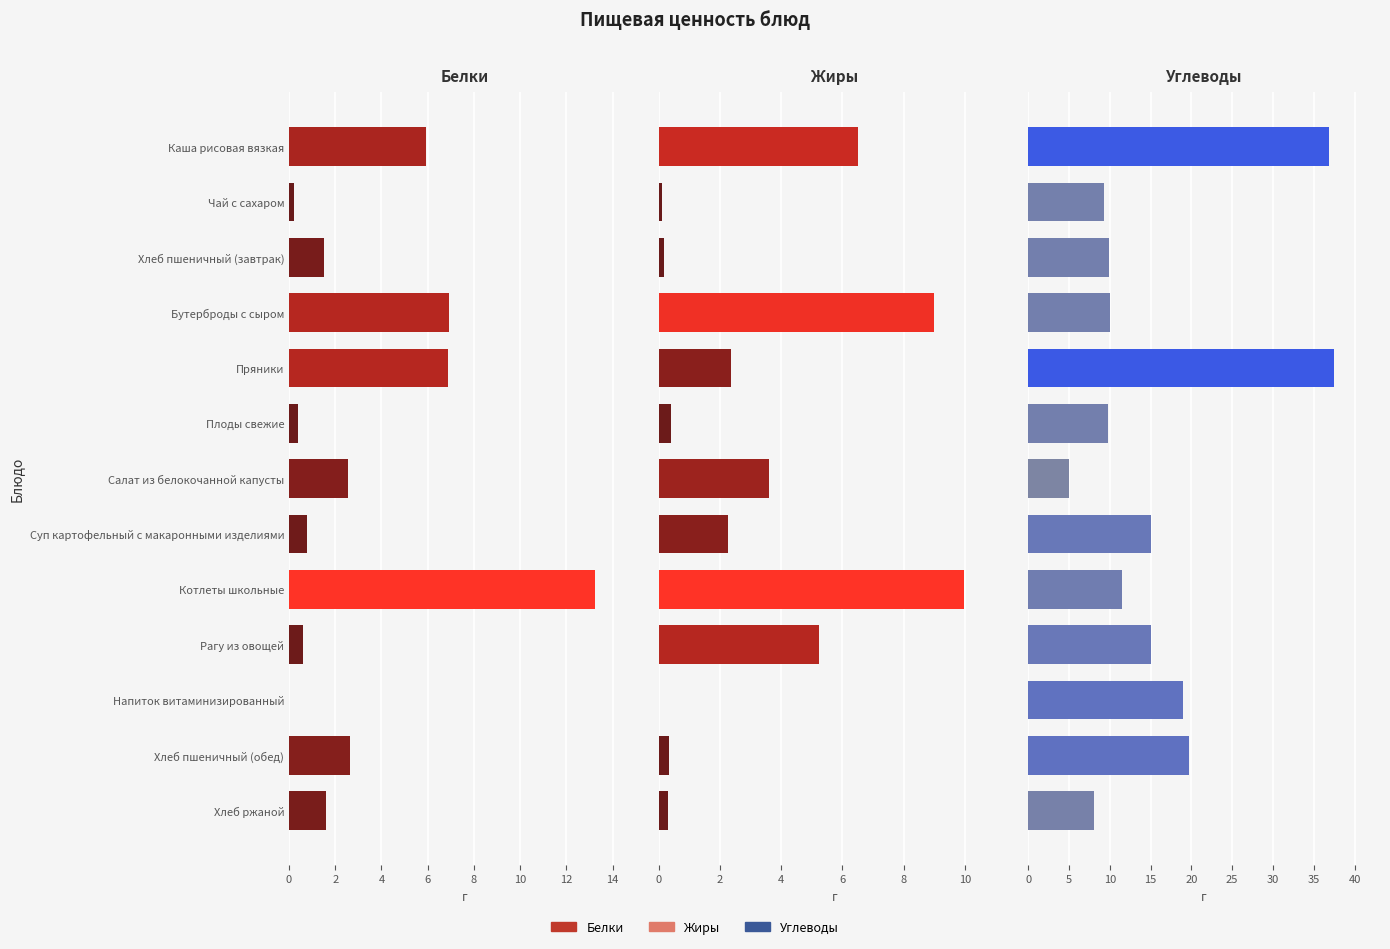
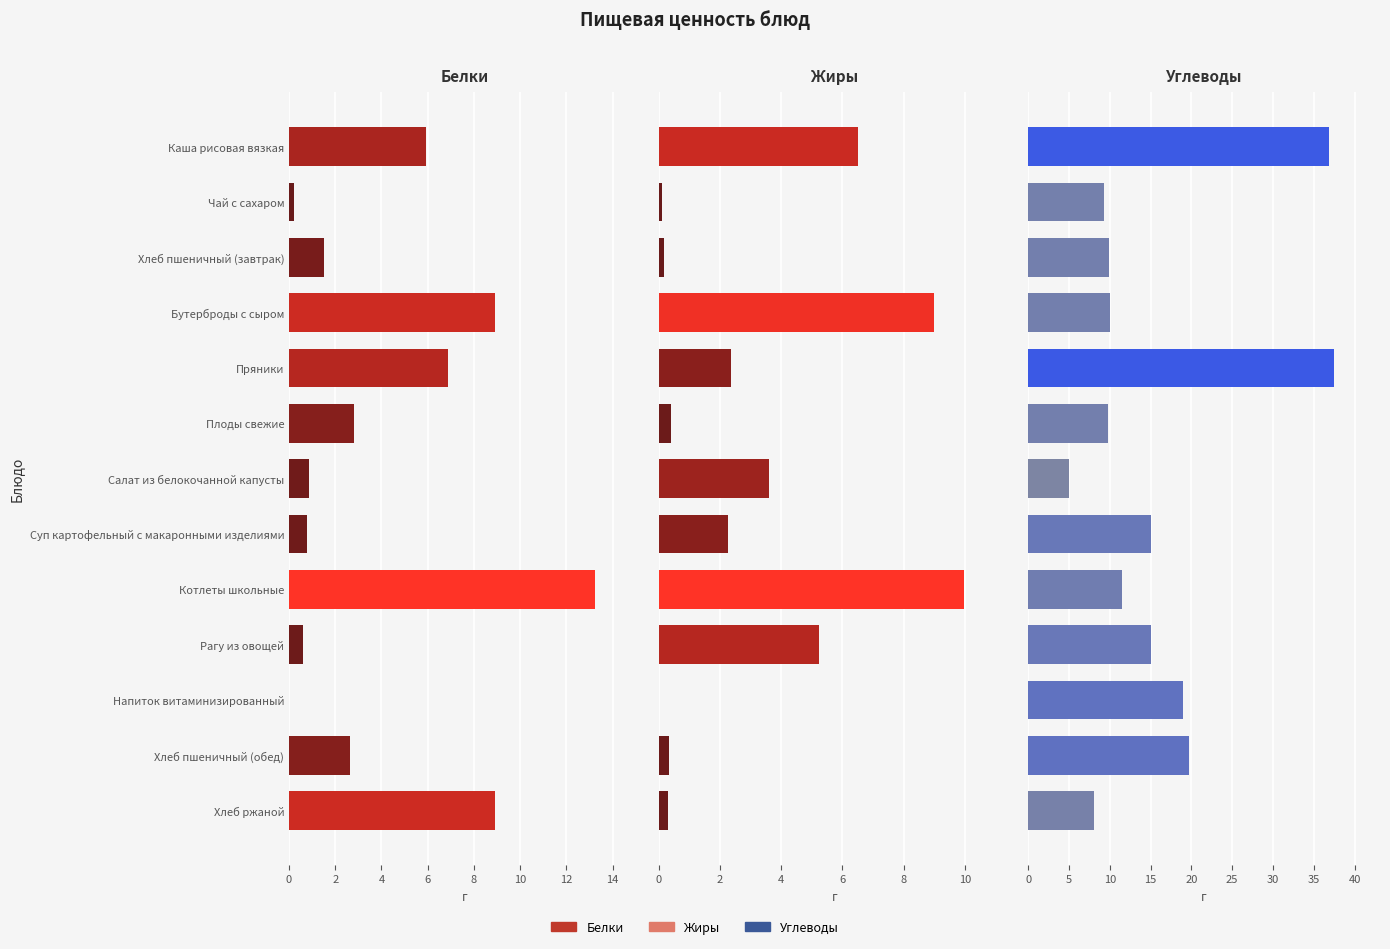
Белки, Бутерброды с сыром: 6.9 -> 8.9
Белки, Плоды свежие: 0.4 -> 2.8
Белки, Салат из белокочанной капусты: 2.6 -> 0.9
Белки, Хлеб ржаной: 1.6 -> 8.9
